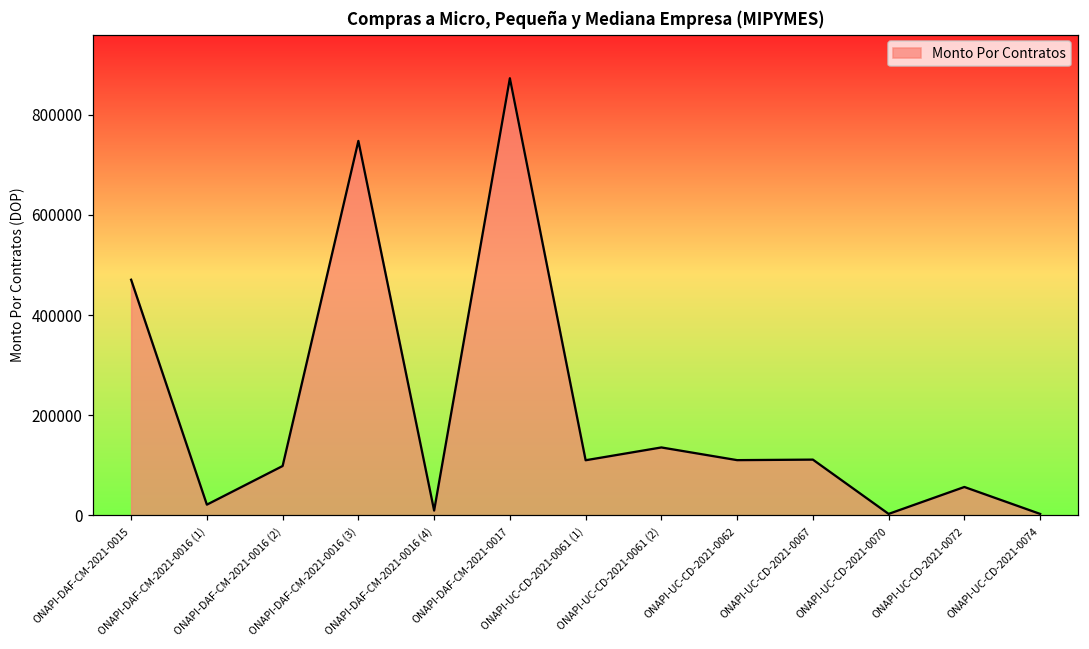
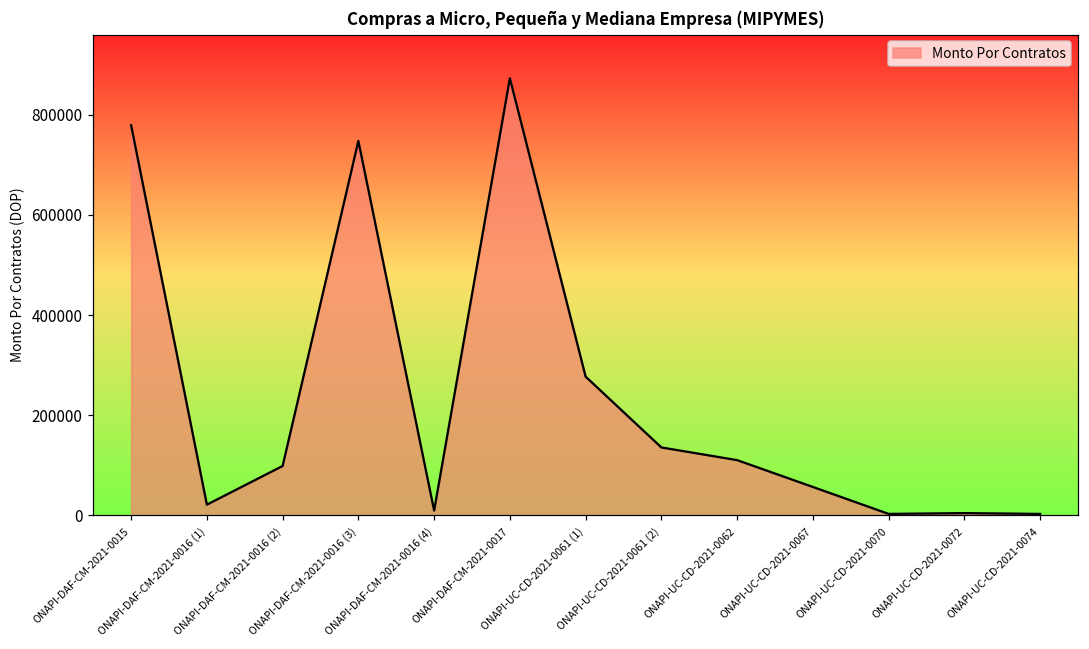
ONAPI-DAF-CM-2021-0015: 470000 -> 780000
ONAPI-UC-CD-2021-0061 (1): 110000 -> 280000
ONAPI-UC-CD-2021-0067: 110000 -> 60000
ONAPI-UC-CD-2021-0072: 60000 -> 0
